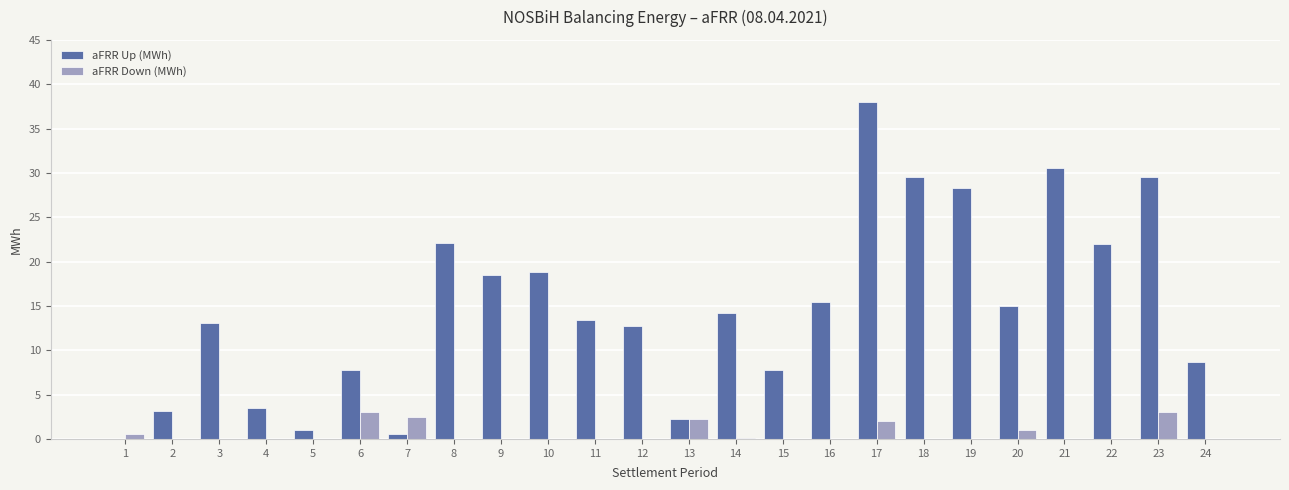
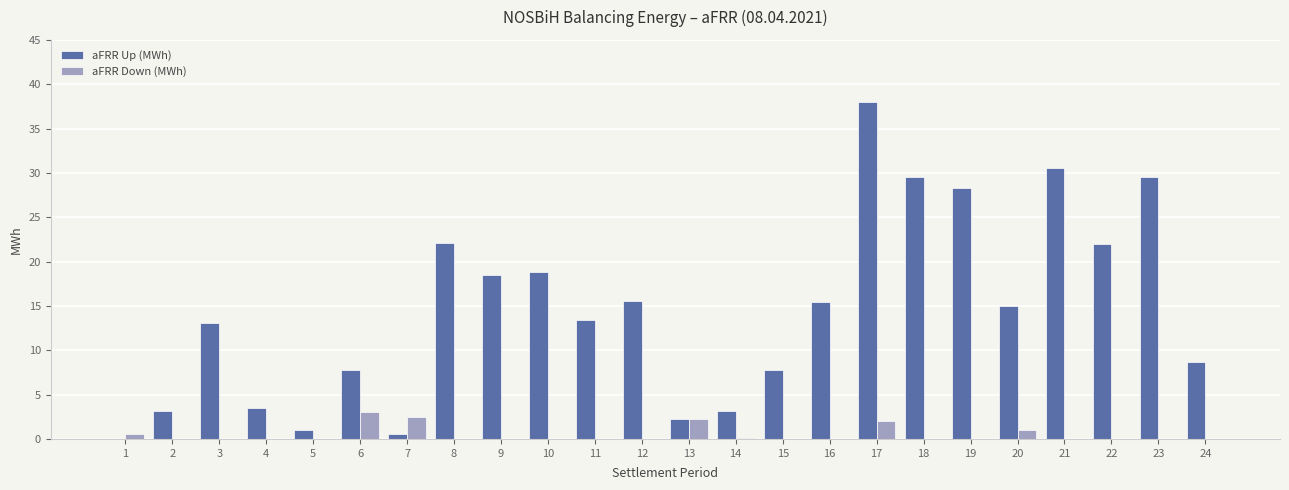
aFRR Up (MWh), 12: 13 -> 16
aFRR Up (MWh), 14: 14 -> 3
aFRR Down (MWh), 23: 3 -> 0
